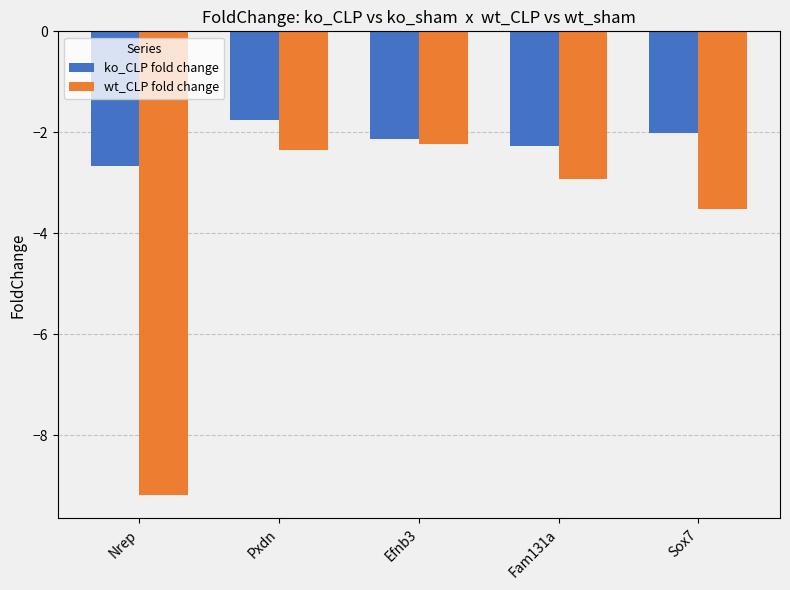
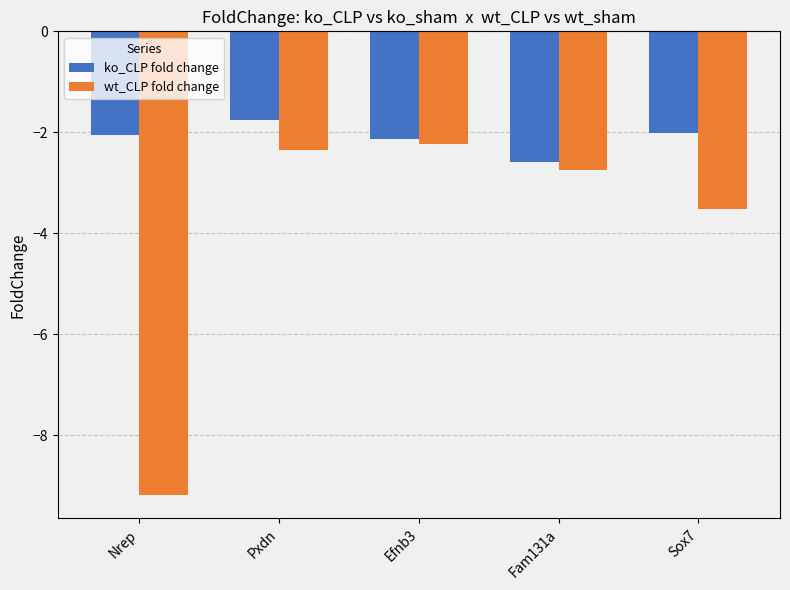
ko_CLP fold change, Nrep: -2.7 -> -2.0
ko_CLP fold change, Fam131a: -2.3 -> -2.6
wt_CLP fold change, Fam131a: -2.9 -> -2.8
